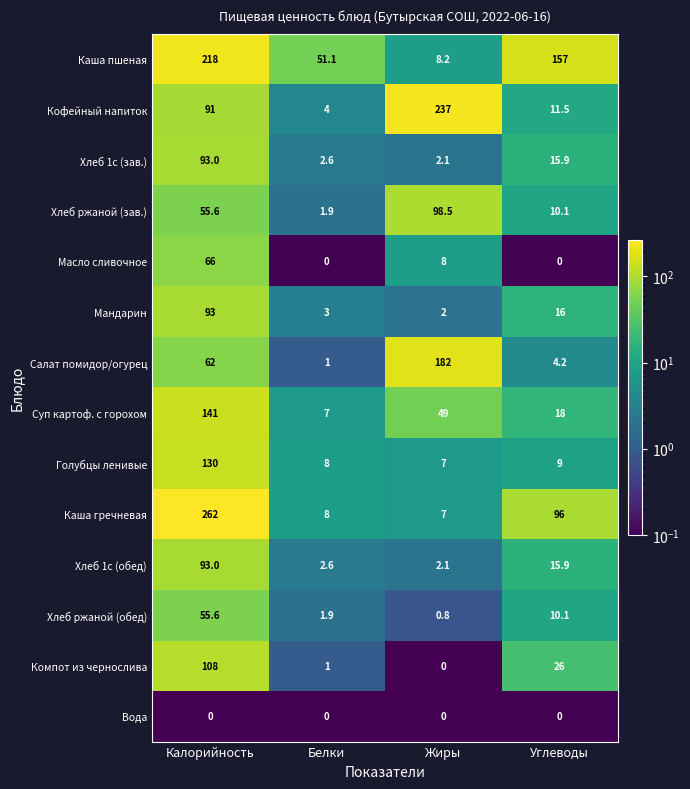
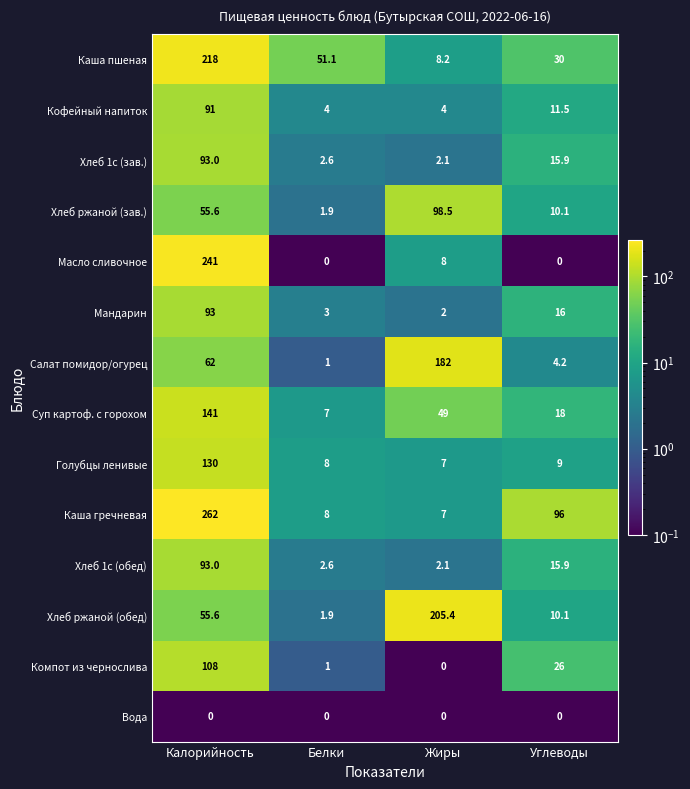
Каша пшеная, Углеводы: 157 -> 30
Кофейный напиток, Жиры: 237 -> 4
Масло сливочное, Калорийность: 66 -> 241
Хлеб ржаной (обед), Жиры: 0.8 -> 205.4
